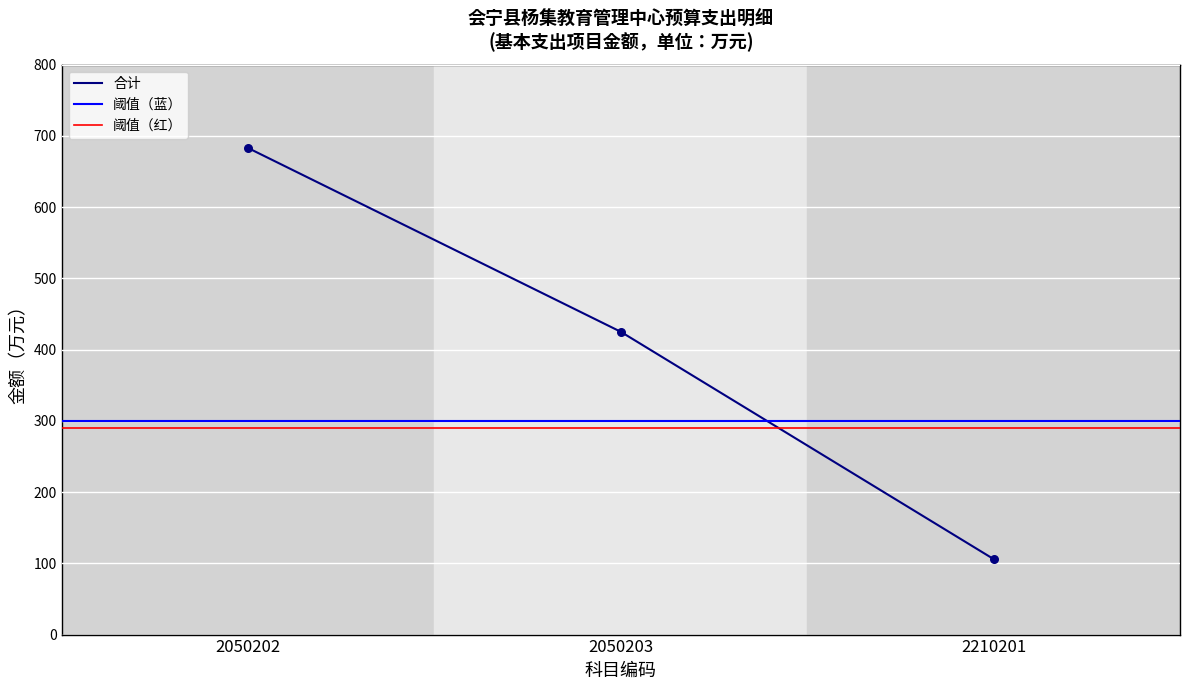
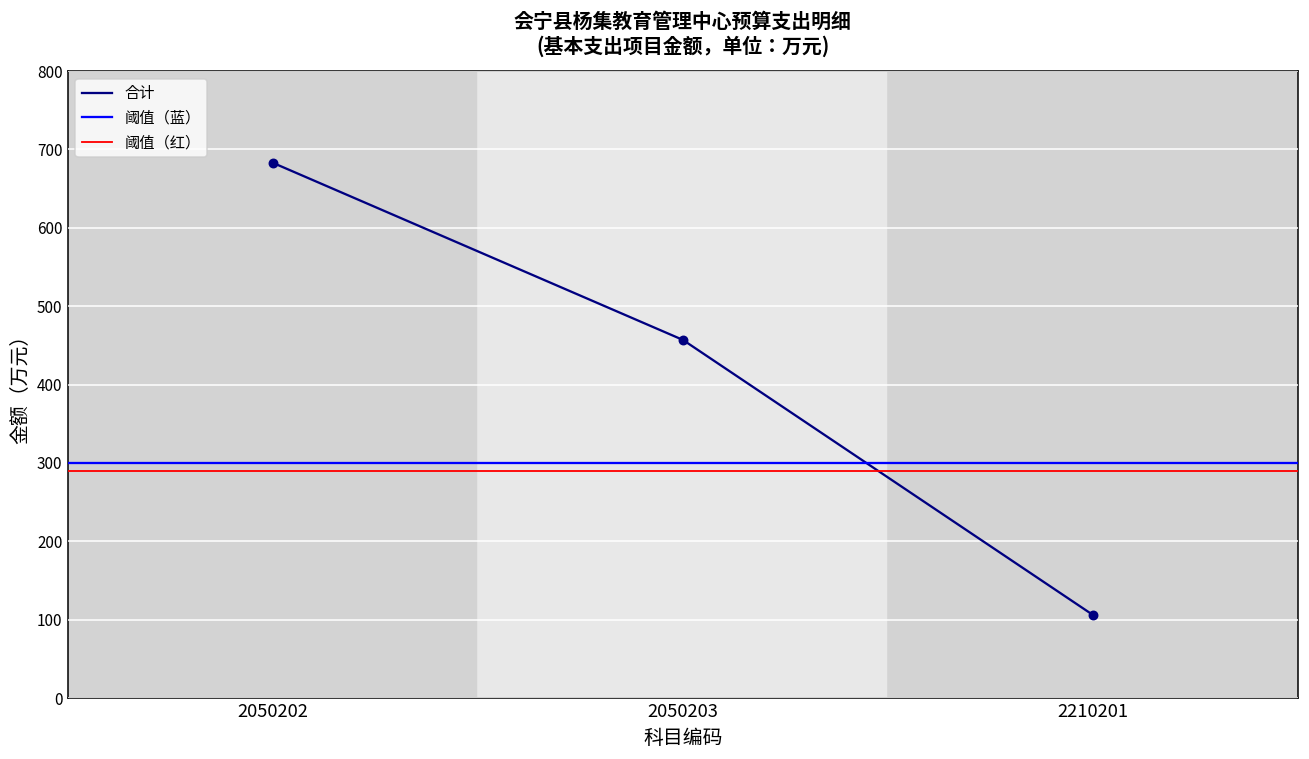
2050203: 430 -> 460
